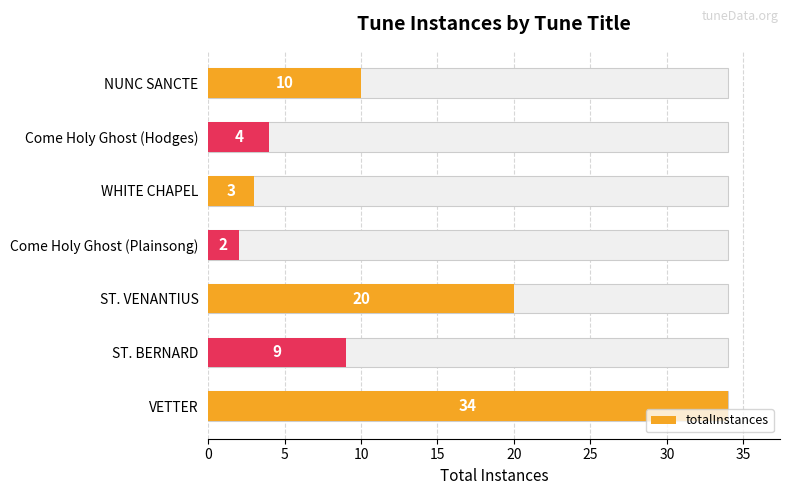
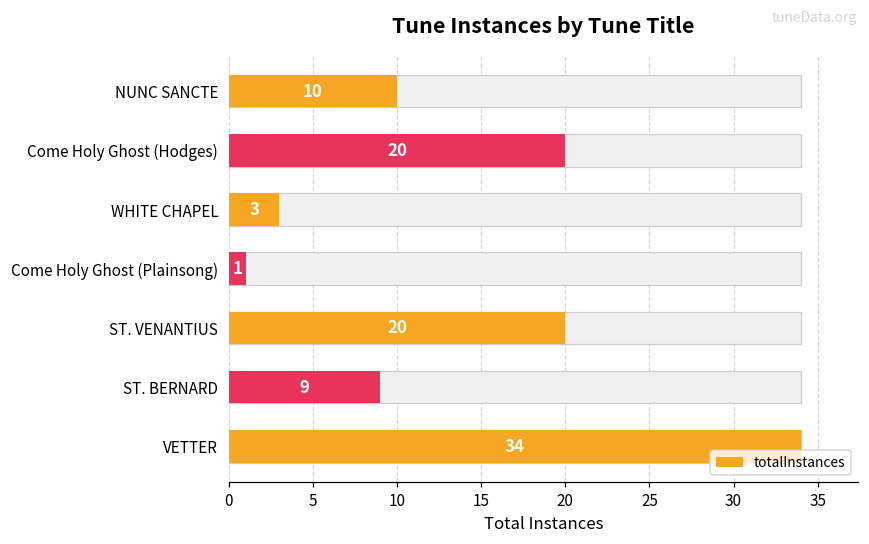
totalInstances, Come Holy Ghost (Hodges): 4 -> 20
totalInstances, Come Holy Ghost (Plainsong): 2 -> 1
